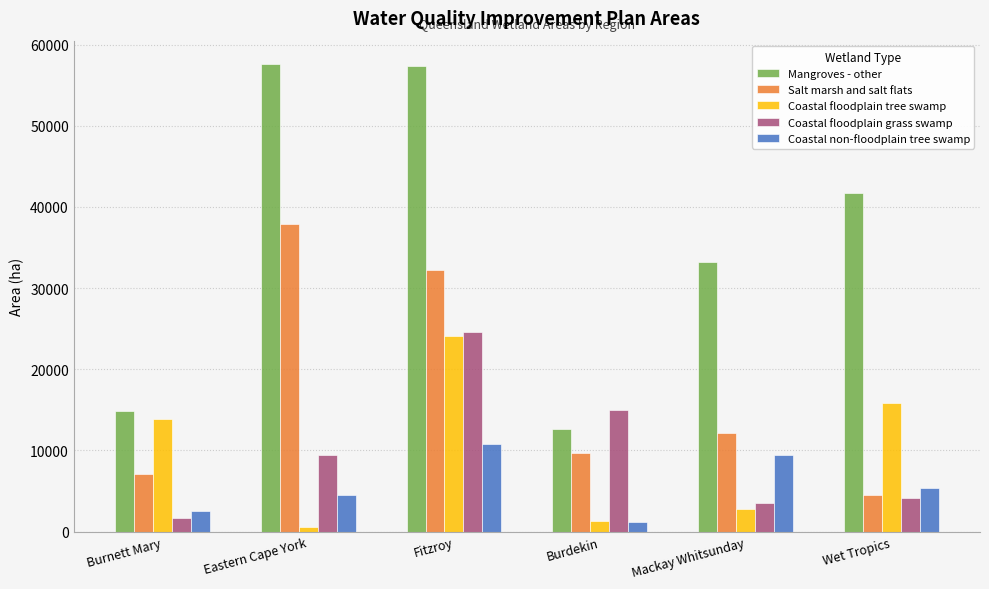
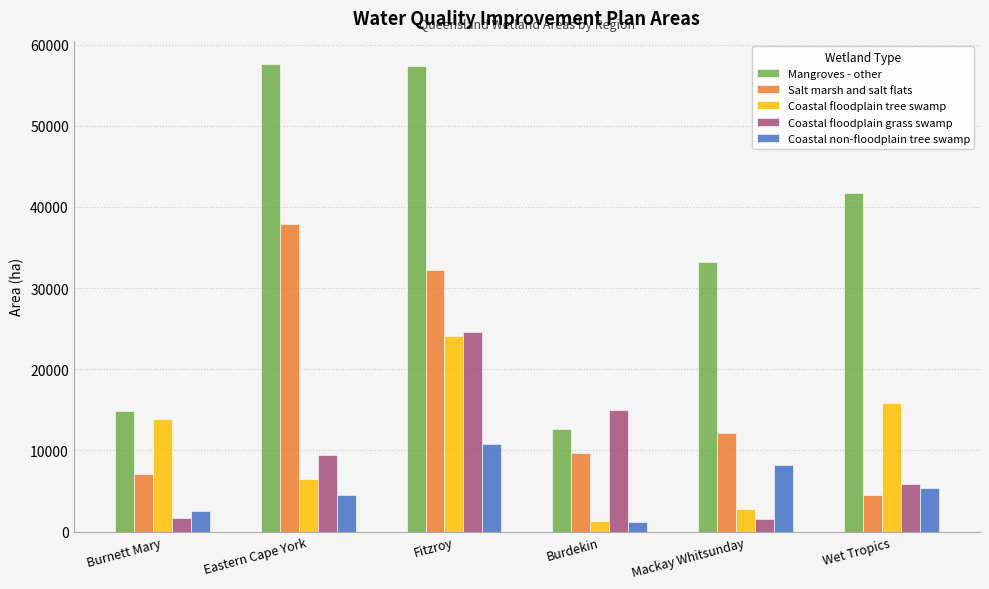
Coastal floodplain tree swamp, Eastern Cape York: 1000 -> 6000
Coastal floodplain grass swamp, Mackay Whitsunday: 4000 -> 2000
Coastal non-floodplain tree swamp, Mackay Whitsunday: 9000 -> 8000
Coastal floodplain grass swamp, Wet Tropics: 4000 -> 6000
